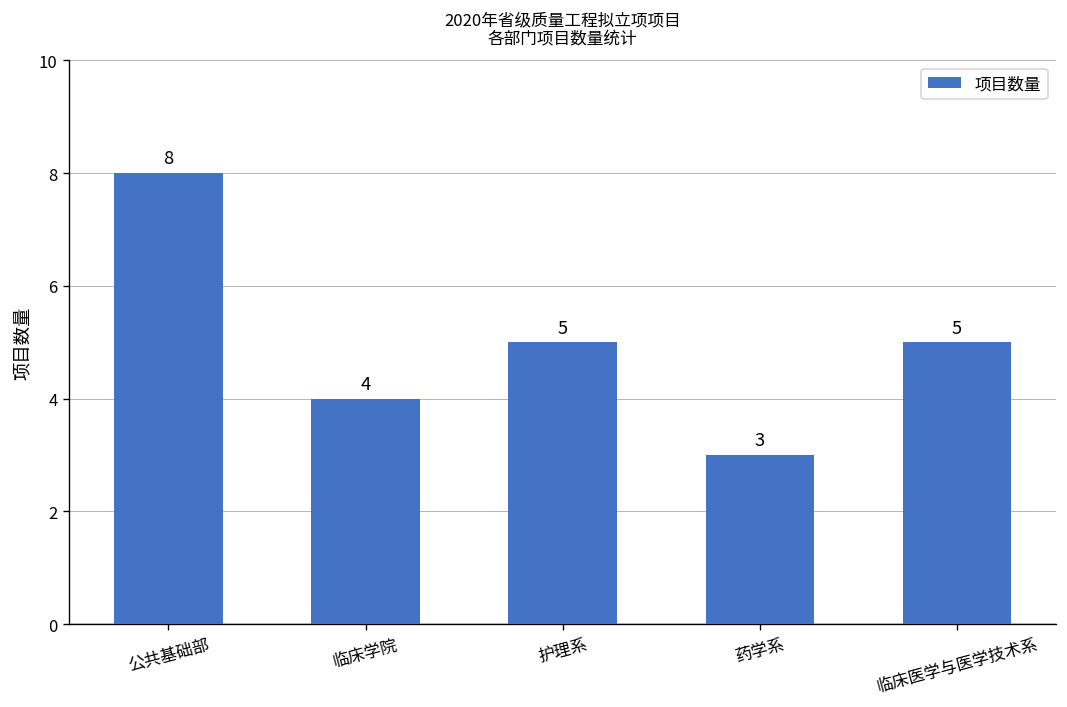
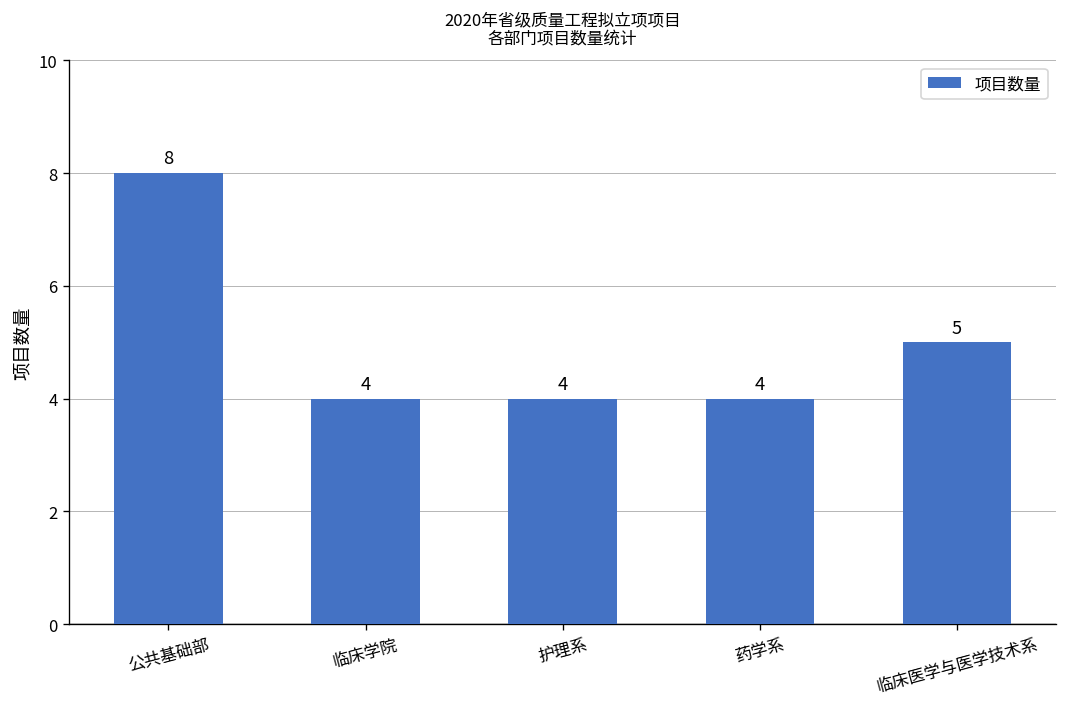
护理系: 5 -> 4
药学系: 3 -> 4
